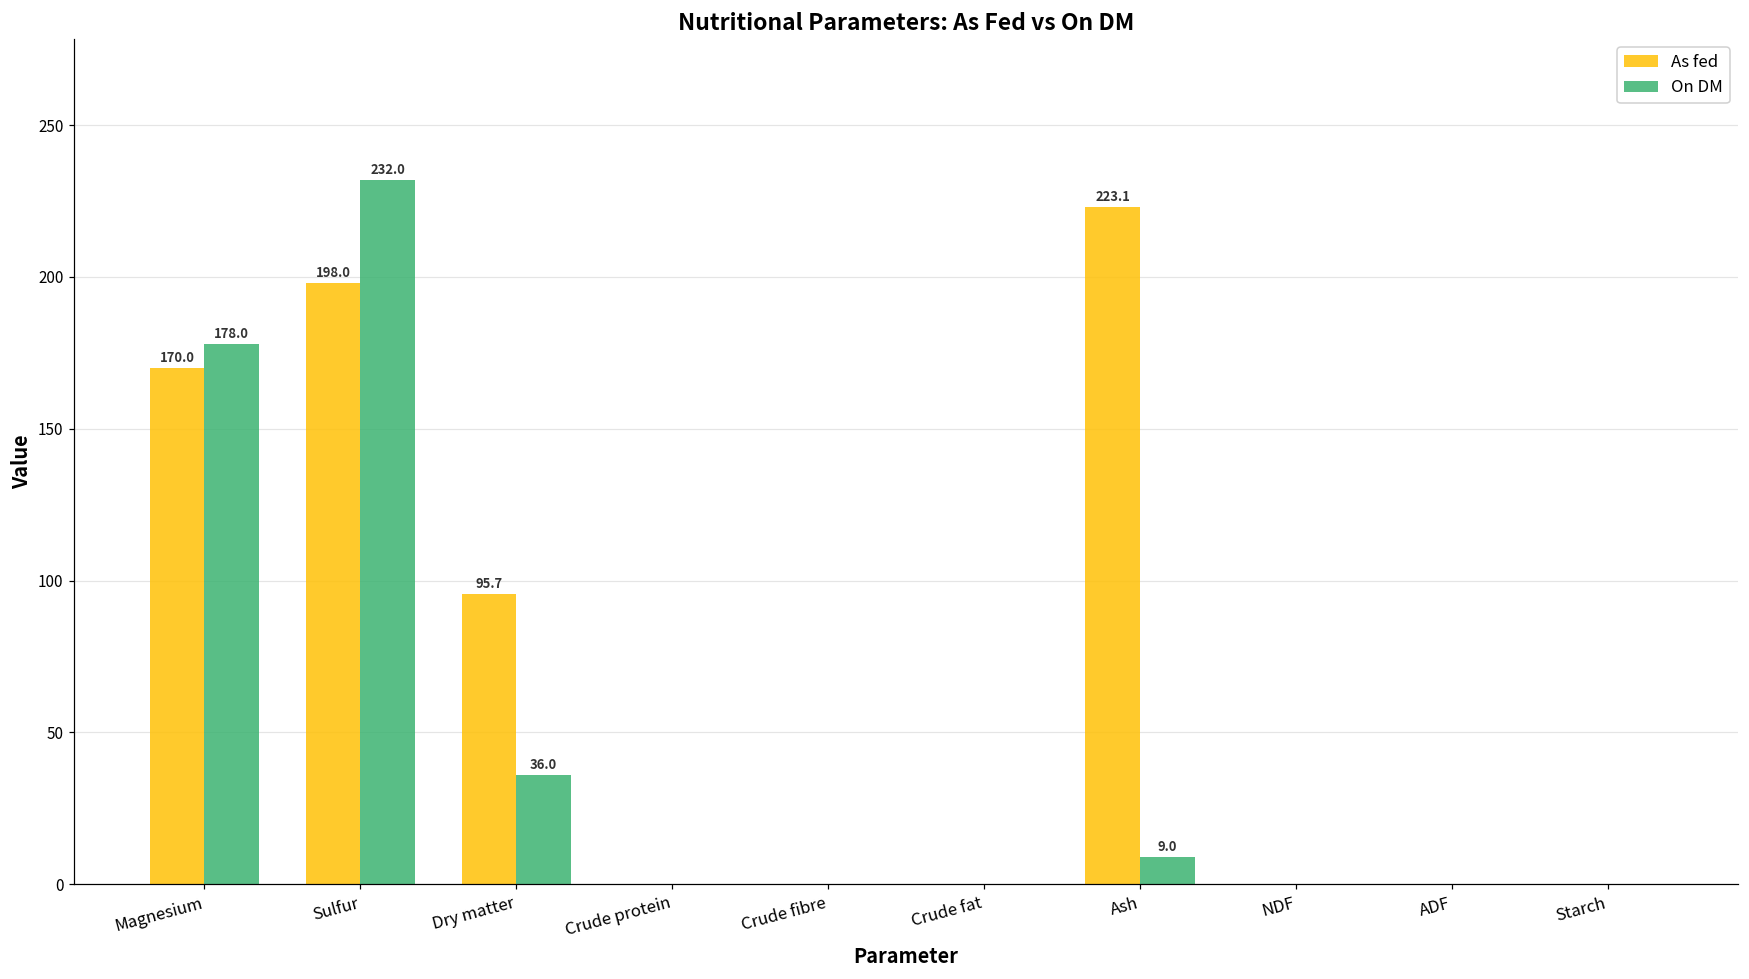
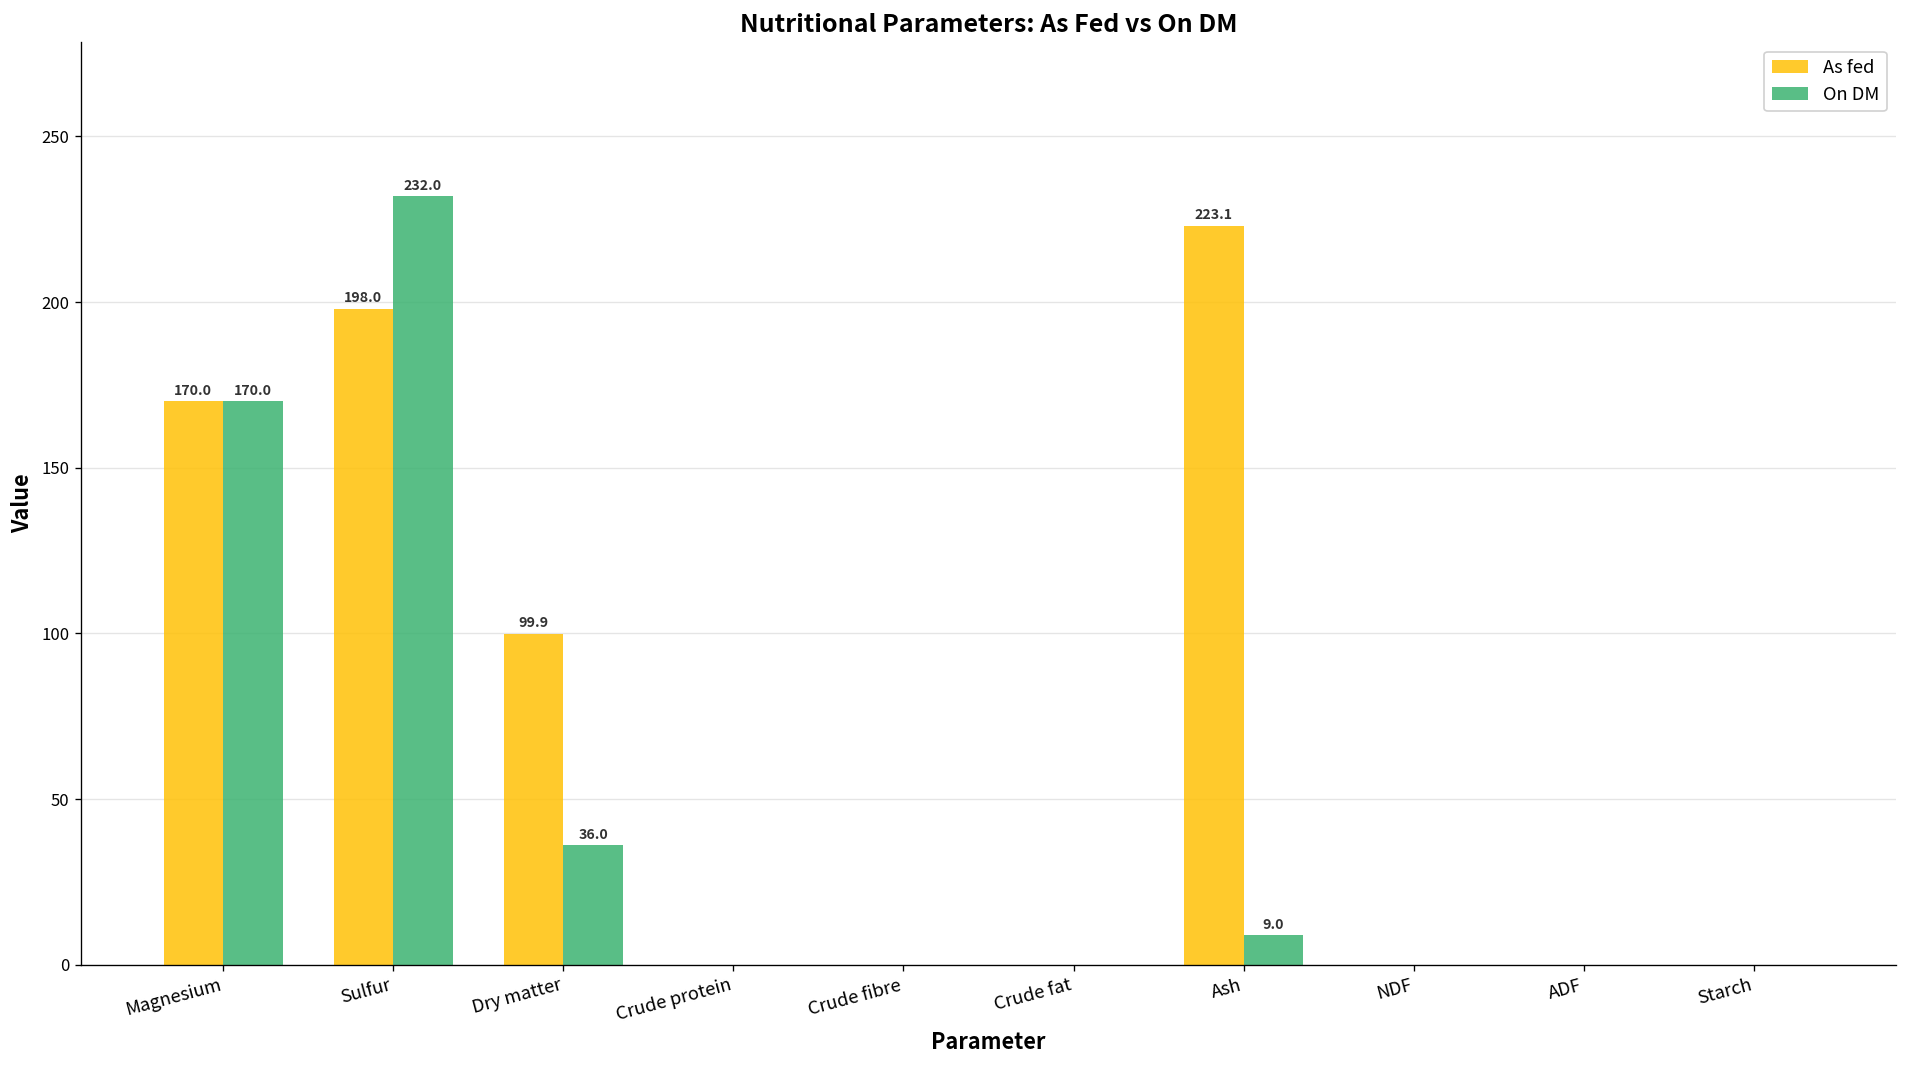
On DM, Magnesium: 178.0 -> 170.0
As fed, Dry matter: 95.7 -> 99.9
